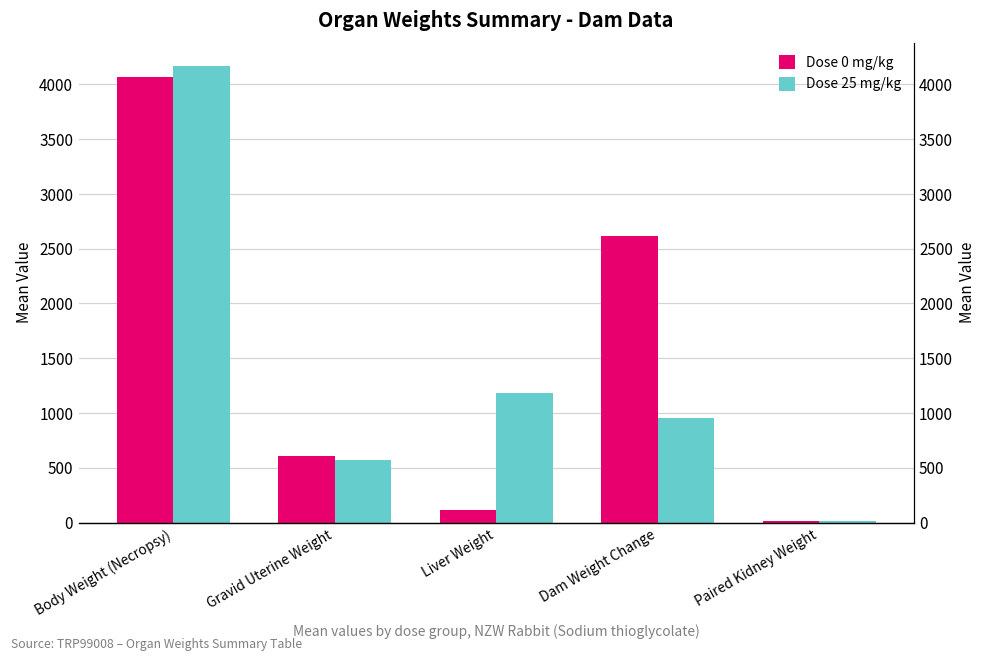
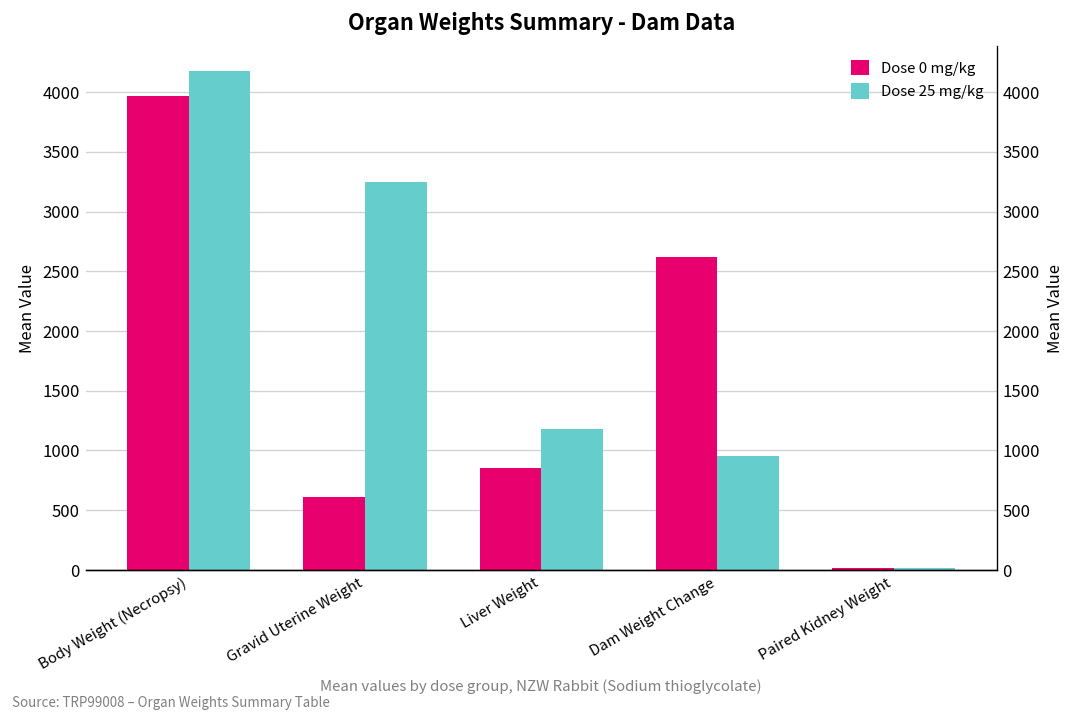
Dose 0 mg/kg, Body Weight (Necropsy): 4100 -> 4000
Dose 25 mg/kg, Gravid Uterine Weight: 600 -> 3200
Dose 0 mg/kg, Liver Weight: 100 -> 800
